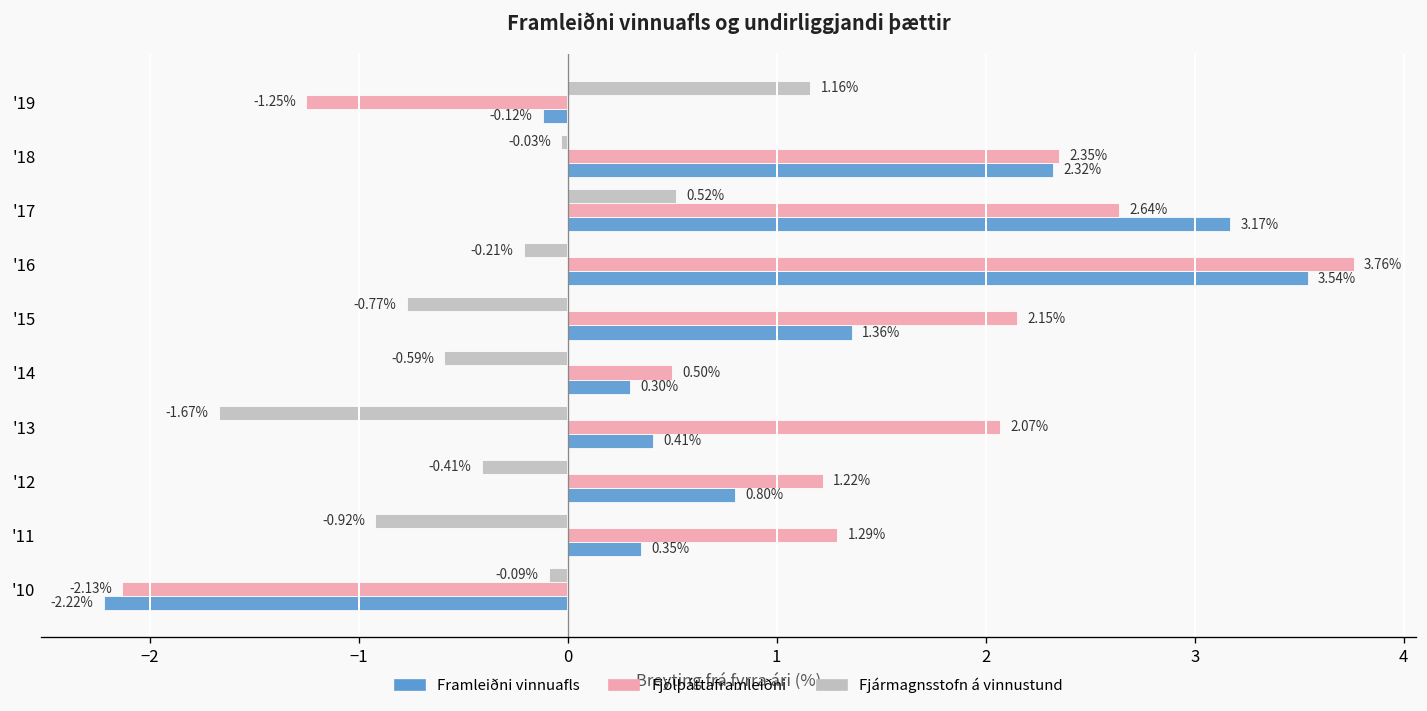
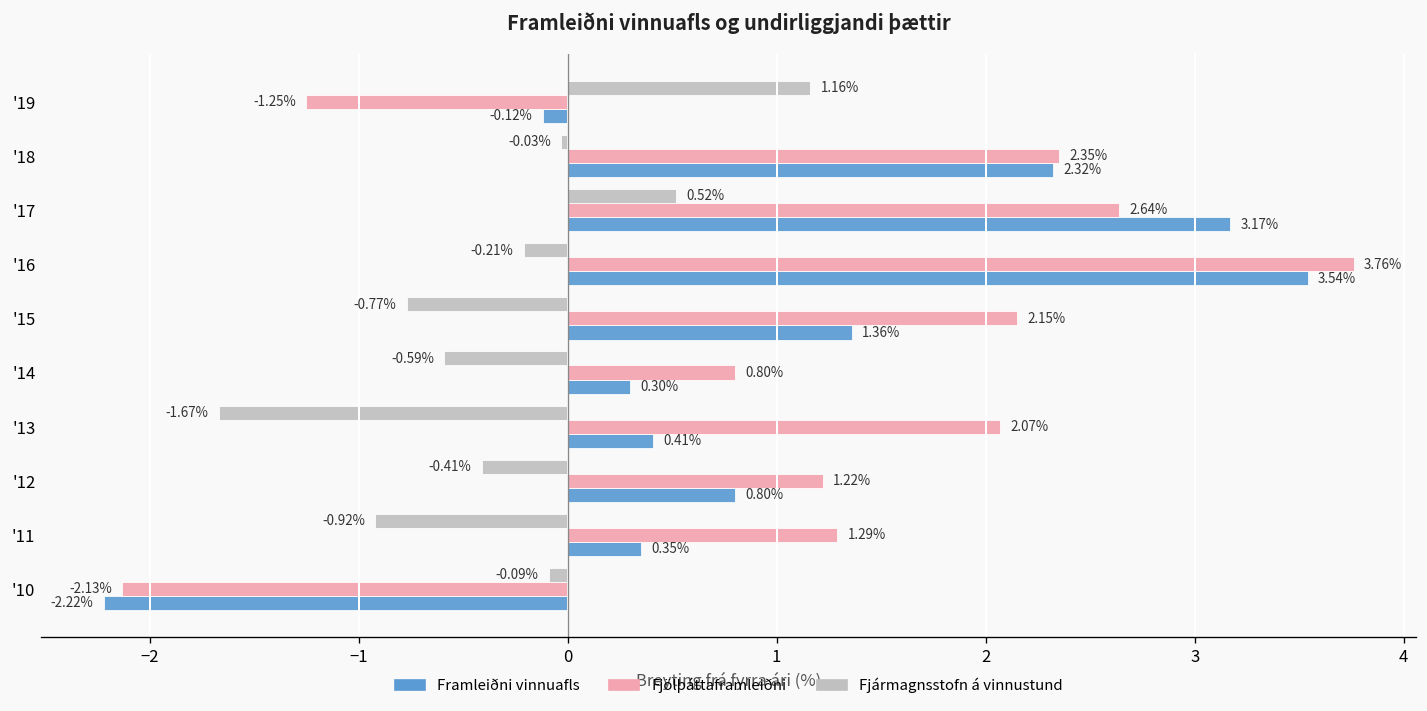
Fjölþáttaframleiðni, '14: 0.50% -> 0.80%
